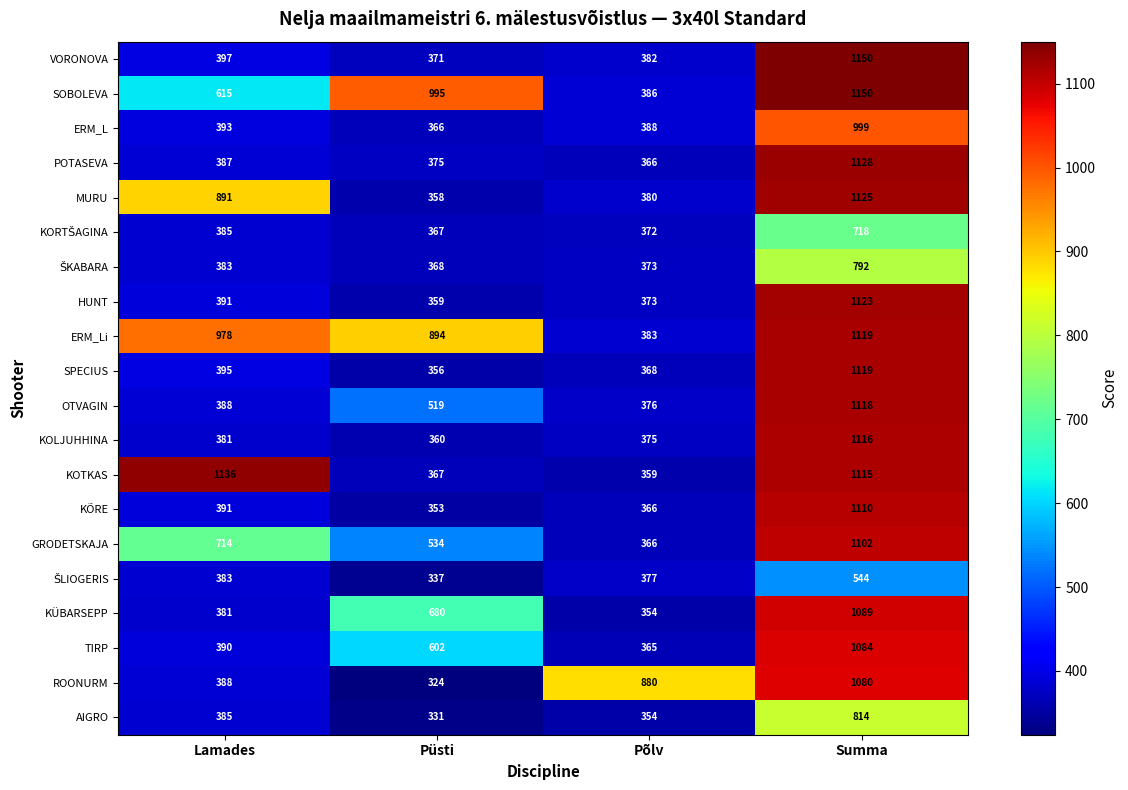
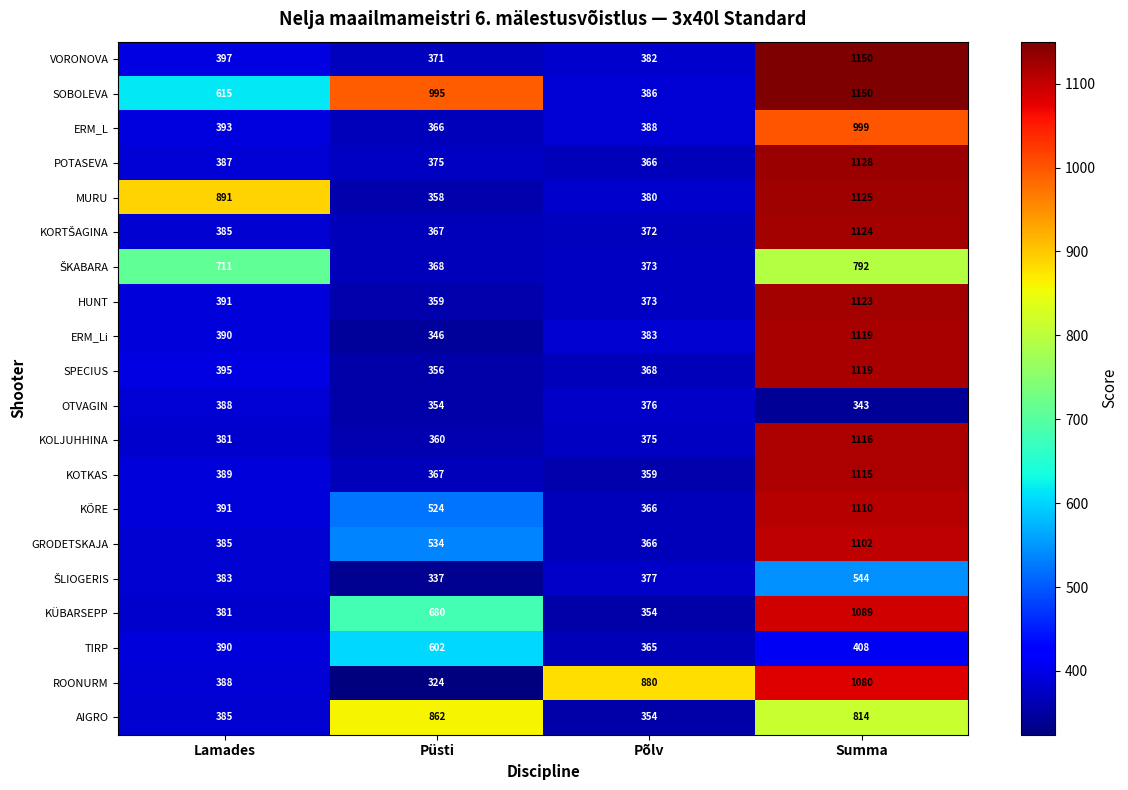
KORTŠAGINA, Summa: 718 -> 1124
ŠKABARA, Lamades: 383 -> 711
ERM_Li, Lamades: 978 -> 390
ERM_Li, Püsti: 894 -> 346
OTVAGIN, Püsti: 519 -> 354
OTVAGIN, Summa: 1118 -> 343
KOTKAS, Lamades: 1136 -> 389
KÕRE, Püsti: 353 -> 524
GRODETSKAJA, Lamades: 714 -> 385
TIRP, Summa: 1084 -> 408
AIGRO, Püsti: 331 -> 862
